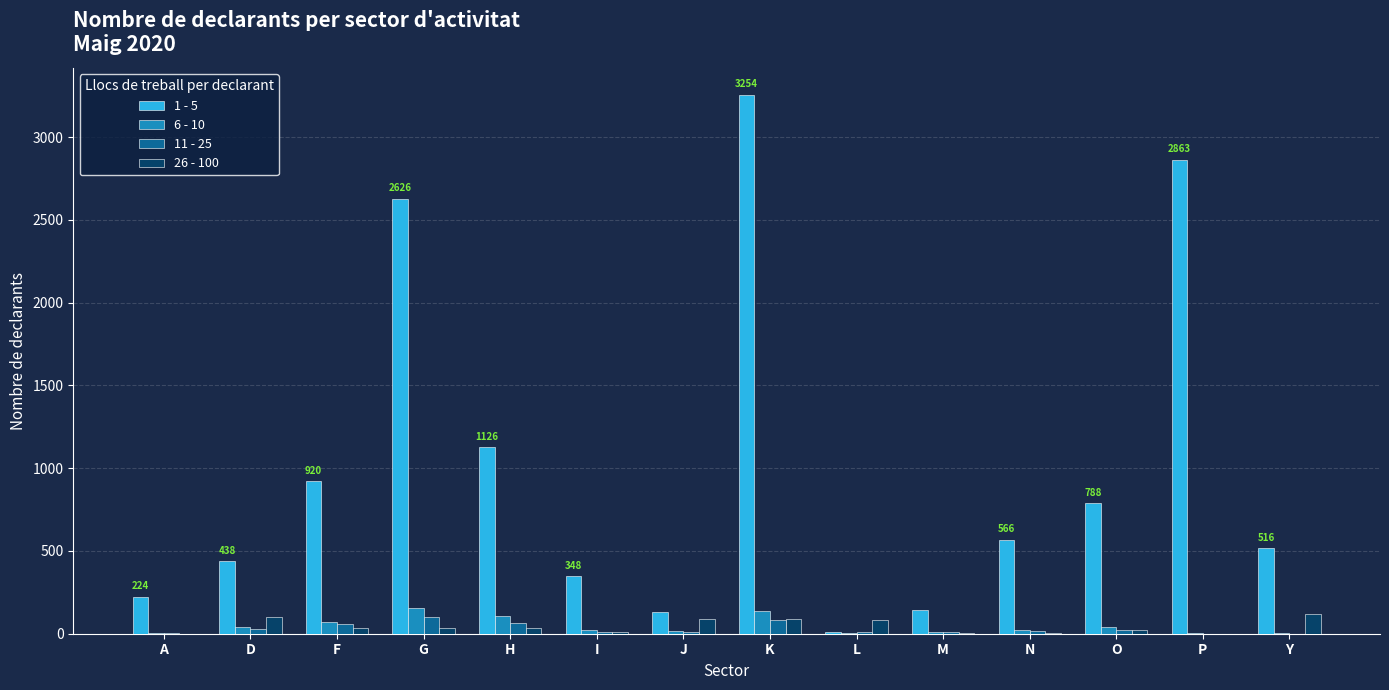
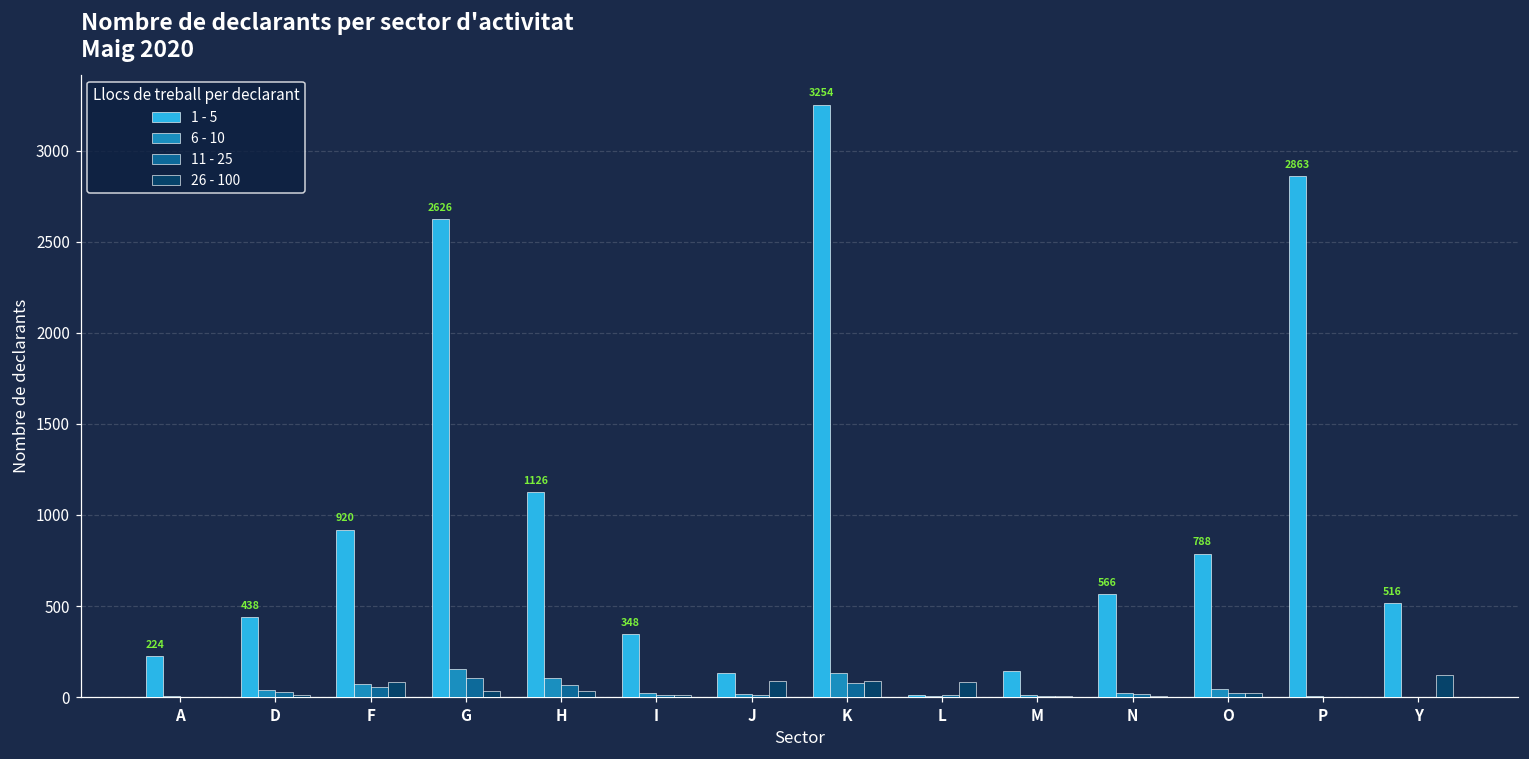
26 - 100, D: 100 -> 10
26 - 100, F: 40 -> 80
